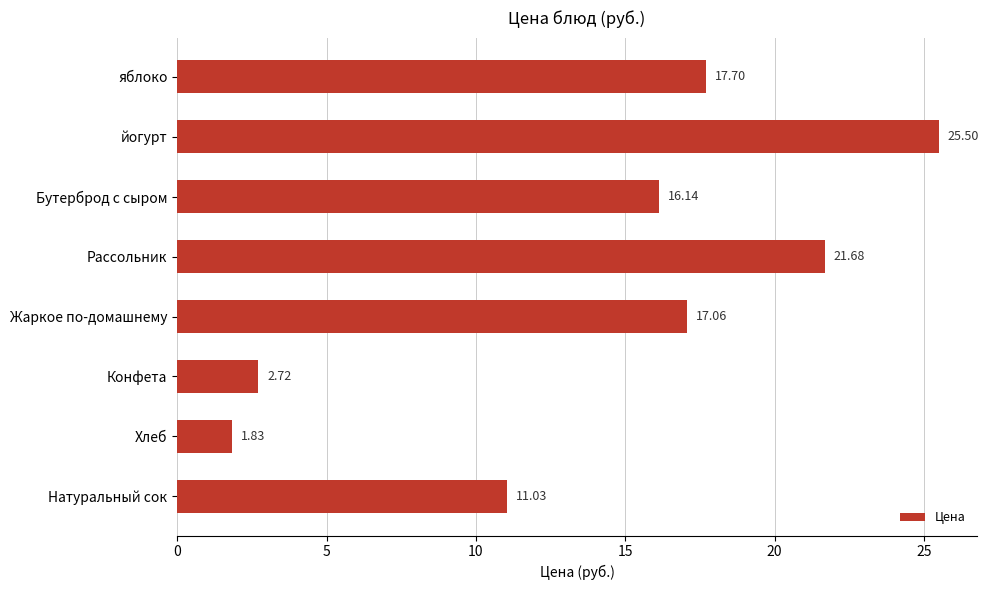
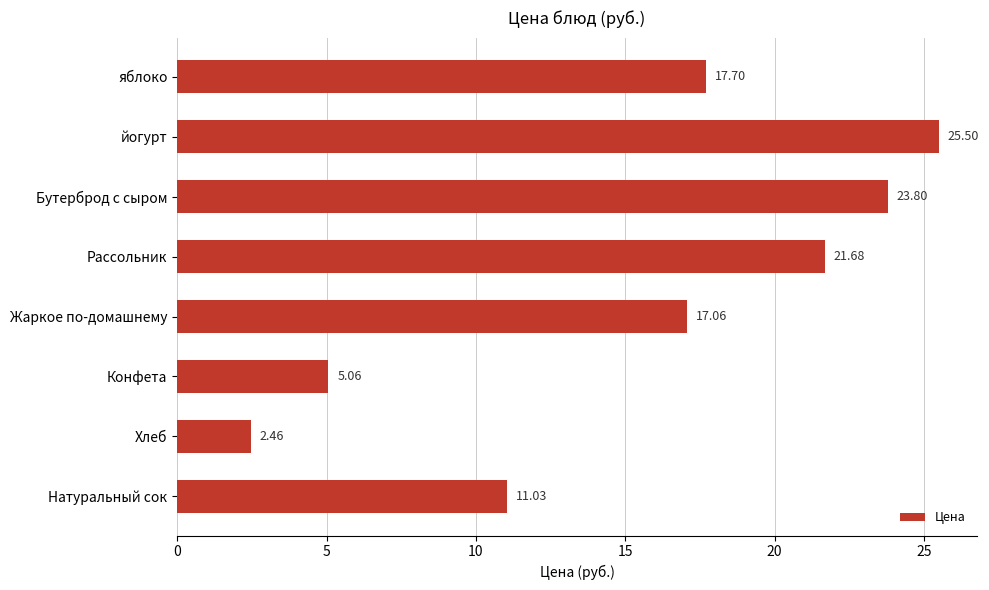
Бутерброд с сыром: 16.14 -> 23.80
Конфета: 2.72 -> 5.06
Хлеб: 1.83 -> 2.46
